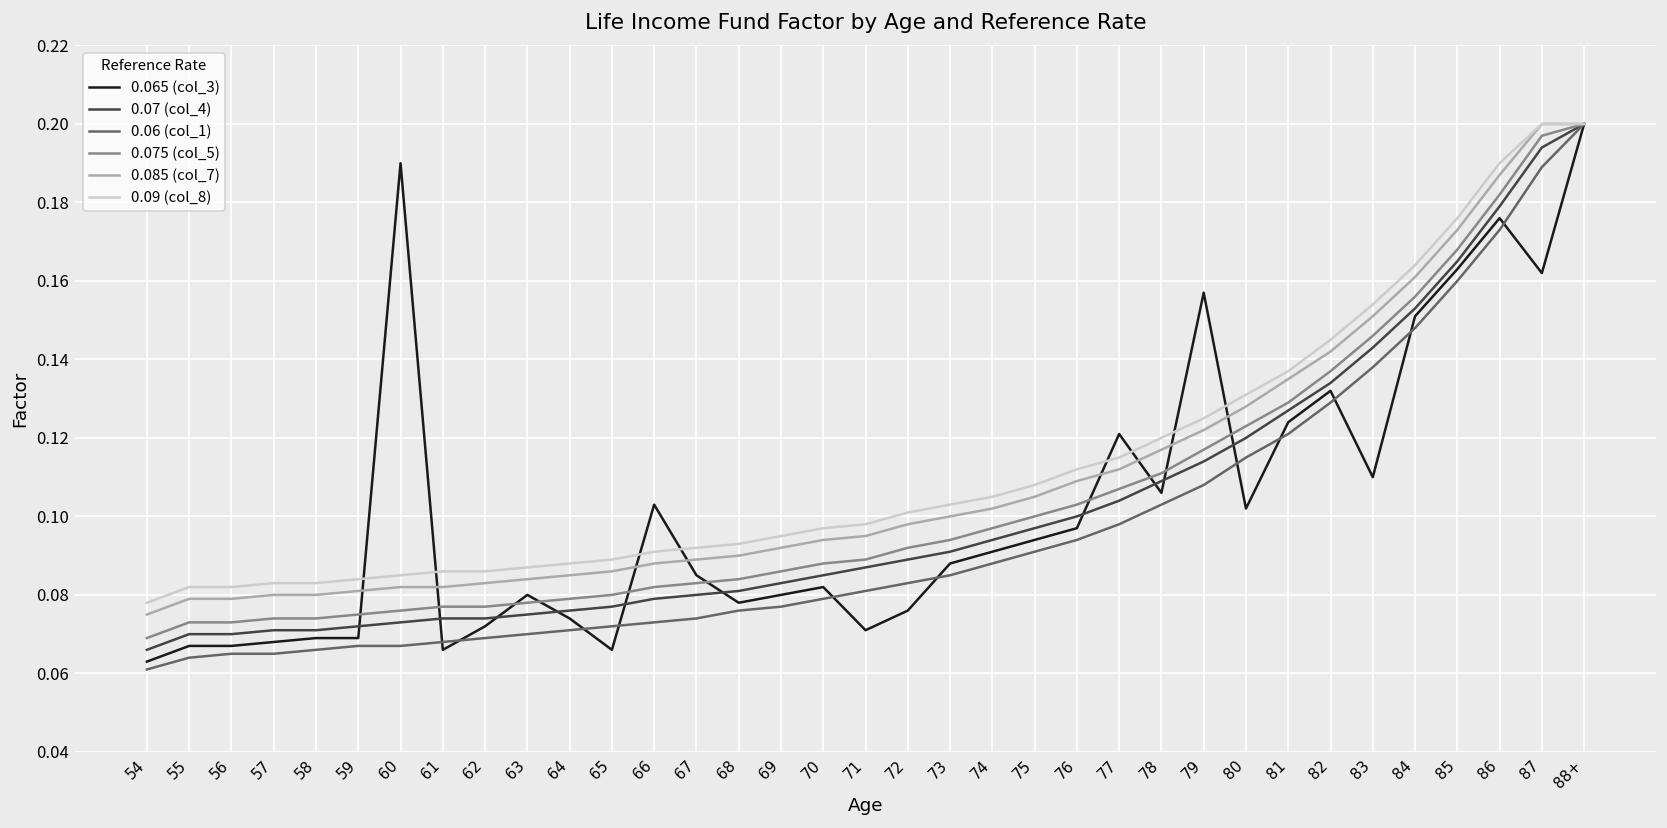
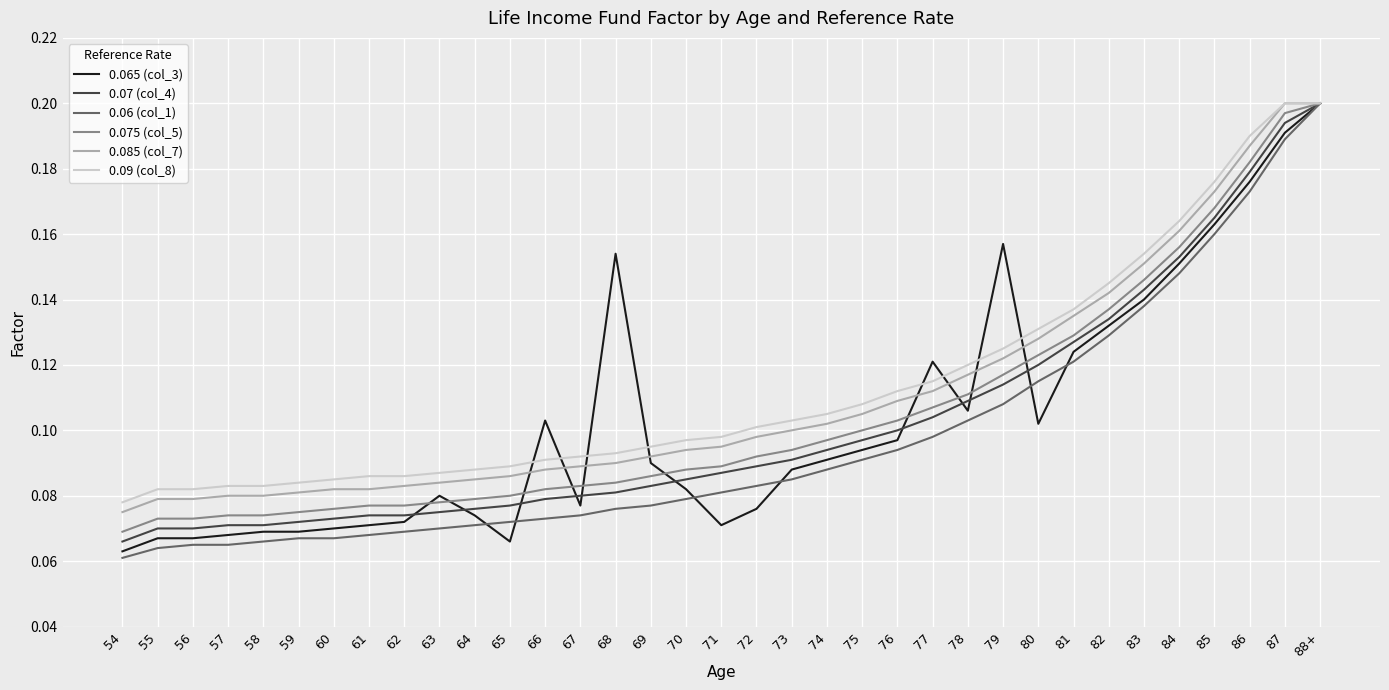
0.065 (col_3), 60: 0.19 -> 0.07
0.065 (col_3), 61: 0.066 -> 0.071
0.065 (col_3), 67: 0.085 -> 0.077
0.065 (col_3), 68: 0.078 -> 0.154
0.065 (col_3), 69: 0.08 -> 0.09
0.065 (col_3), 83: 0.11 -> 0.14
0.065 (col_3), 87: 0.162 -> 0.191
